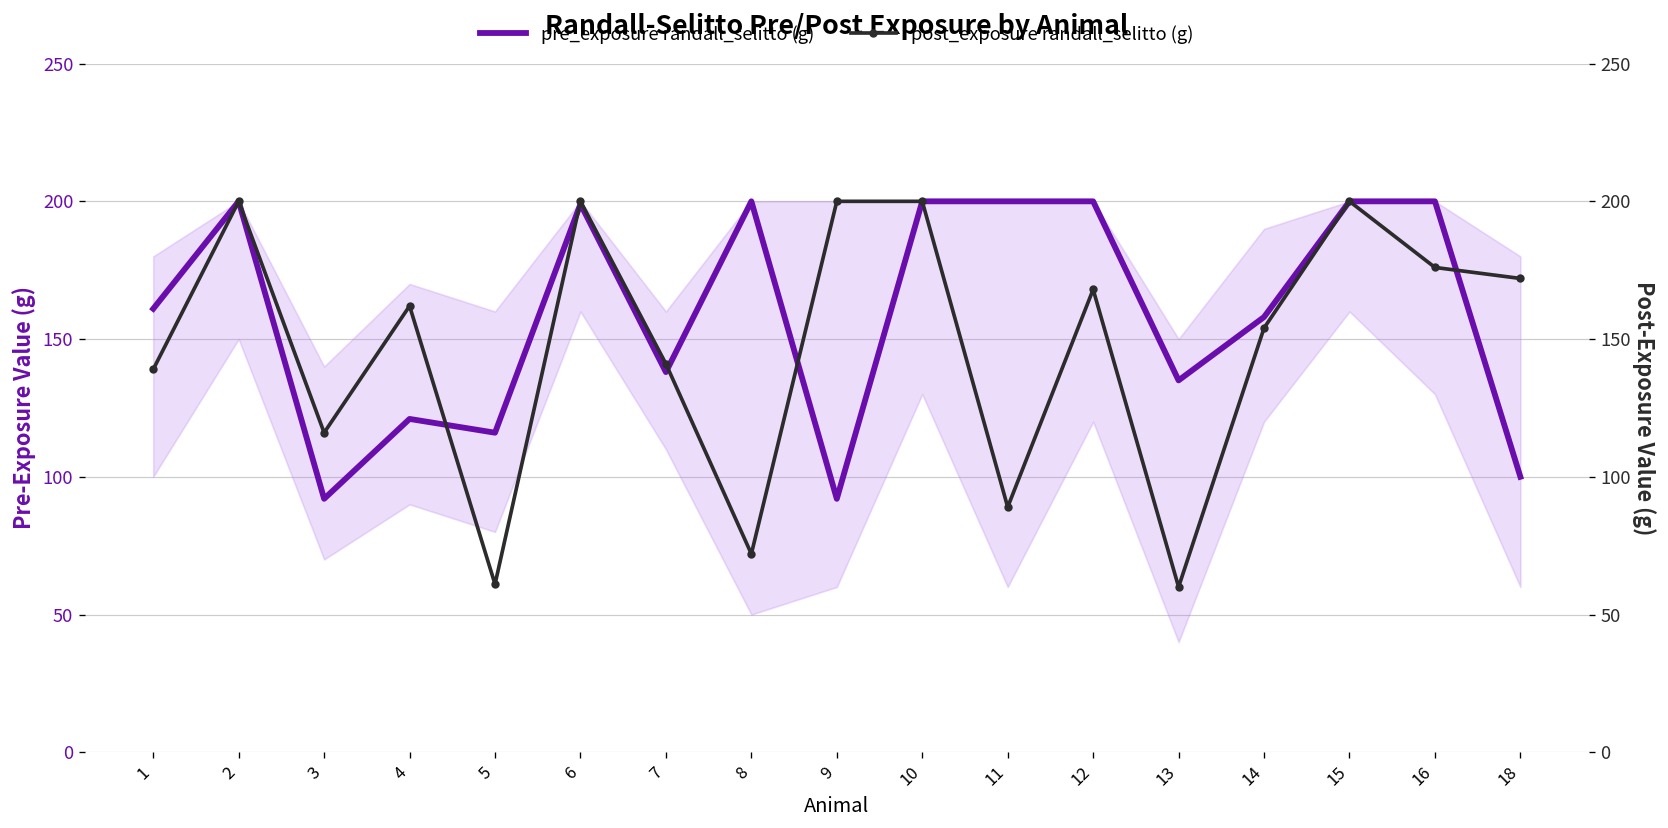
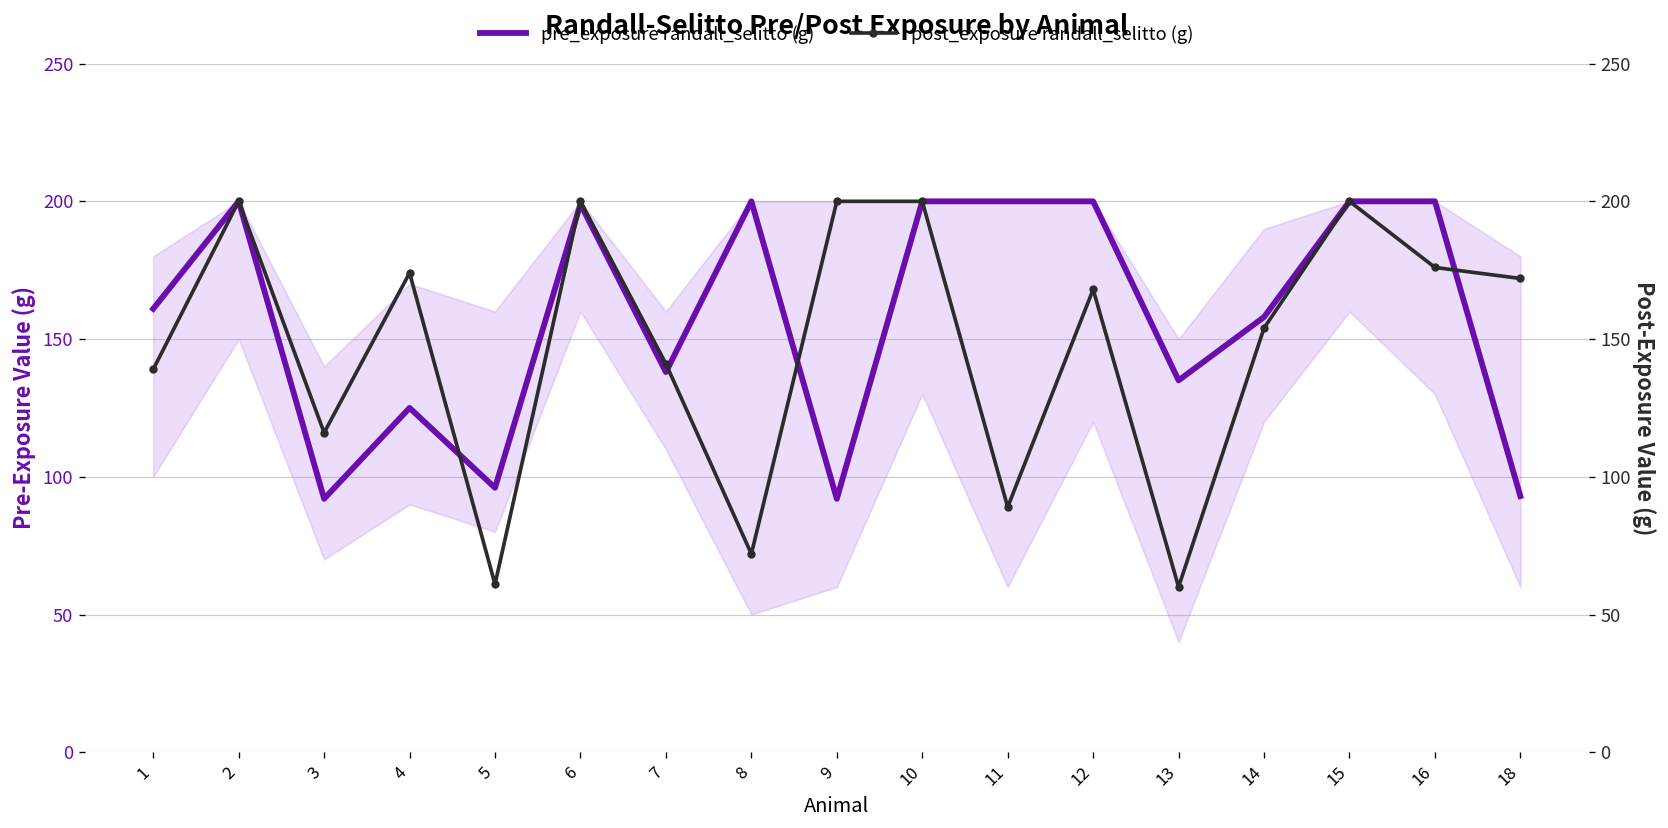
pre_exposure randall_selitto (g), 4: 121 -> 125
pre_exposure randall_selitto (g), 5: 116 -> 96
pre_exposure randall_selitto (g), 18: 100 -> 93
post_exposure randall_selitto (g), 4: 162 -> 174
